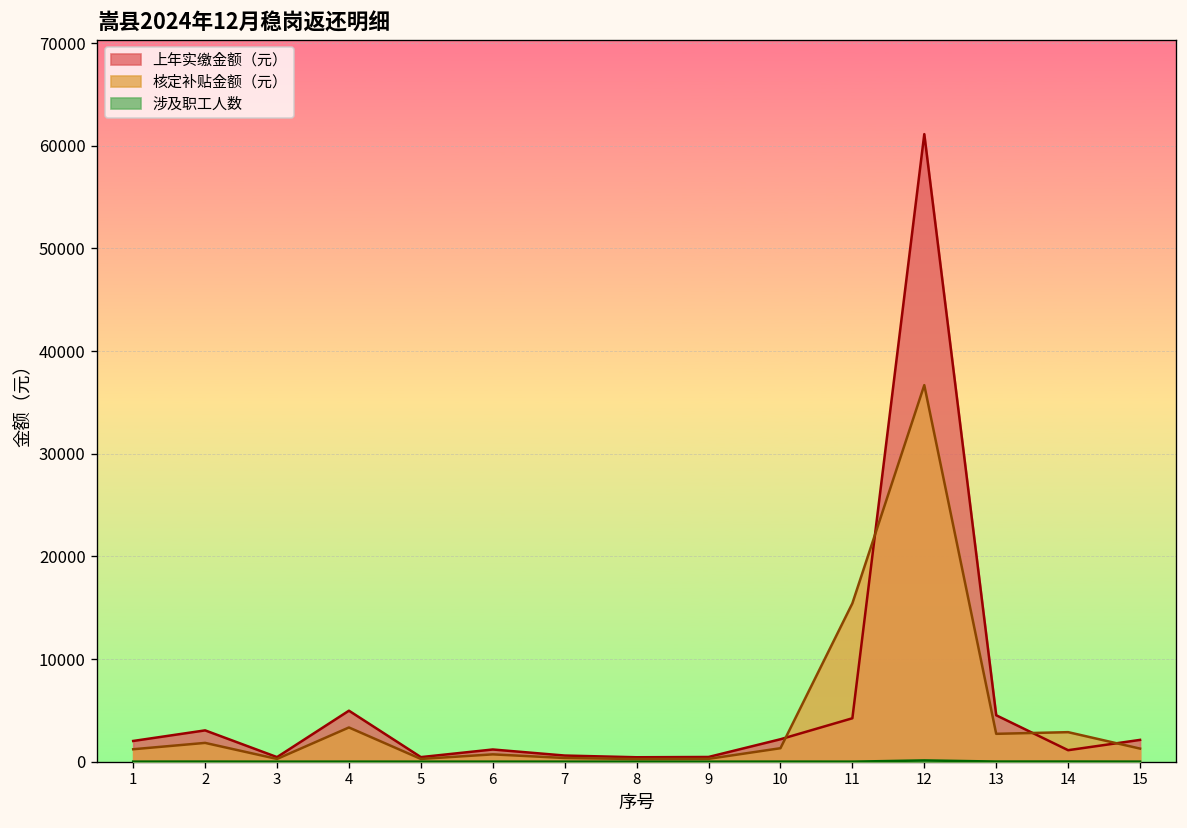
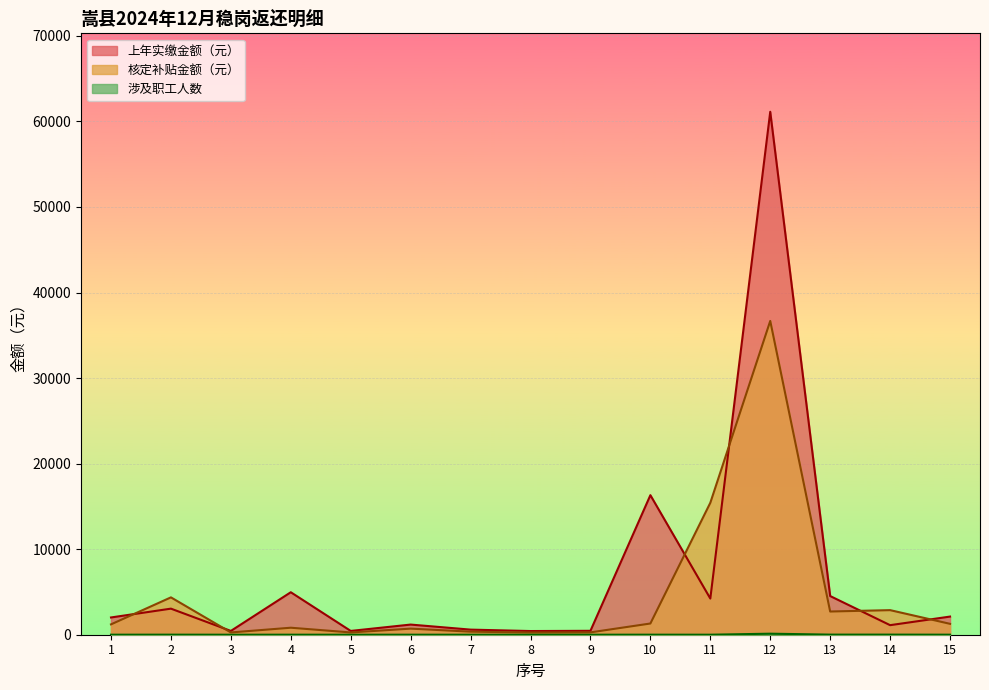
核定补贴金额（元）, 2: 2000 -> 4000
核定补贴金额（元）, 4: 3000 -> 1000
上年实缴金额（元）, 10: 2000 -> 16000
